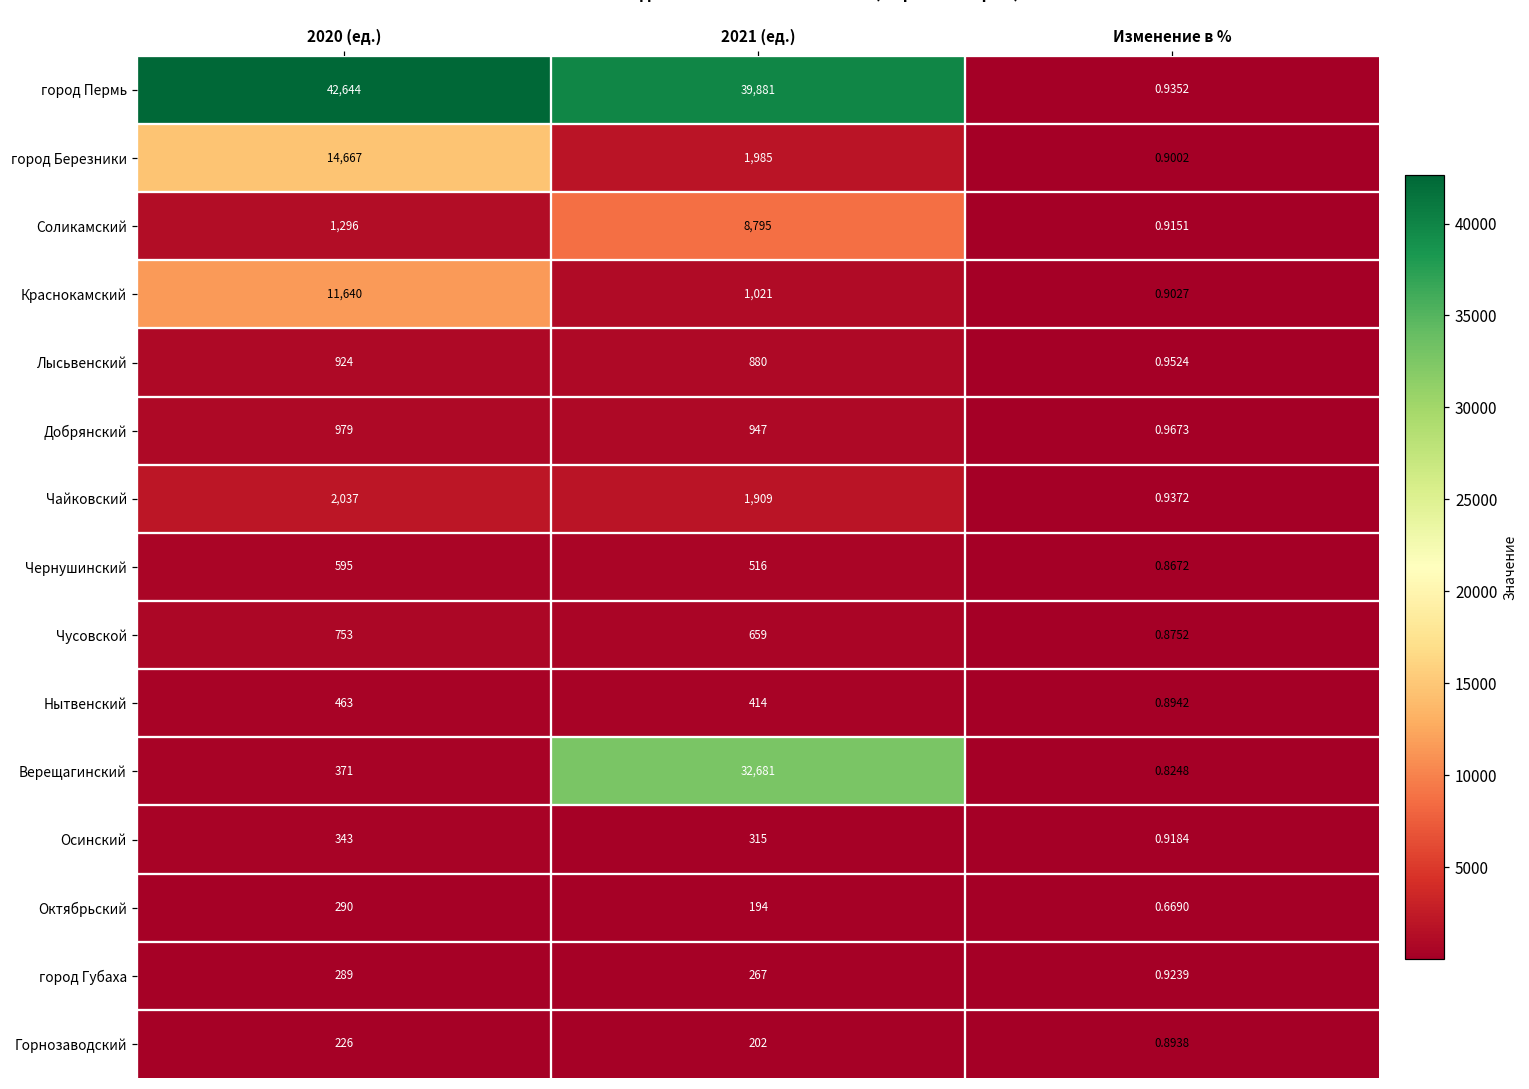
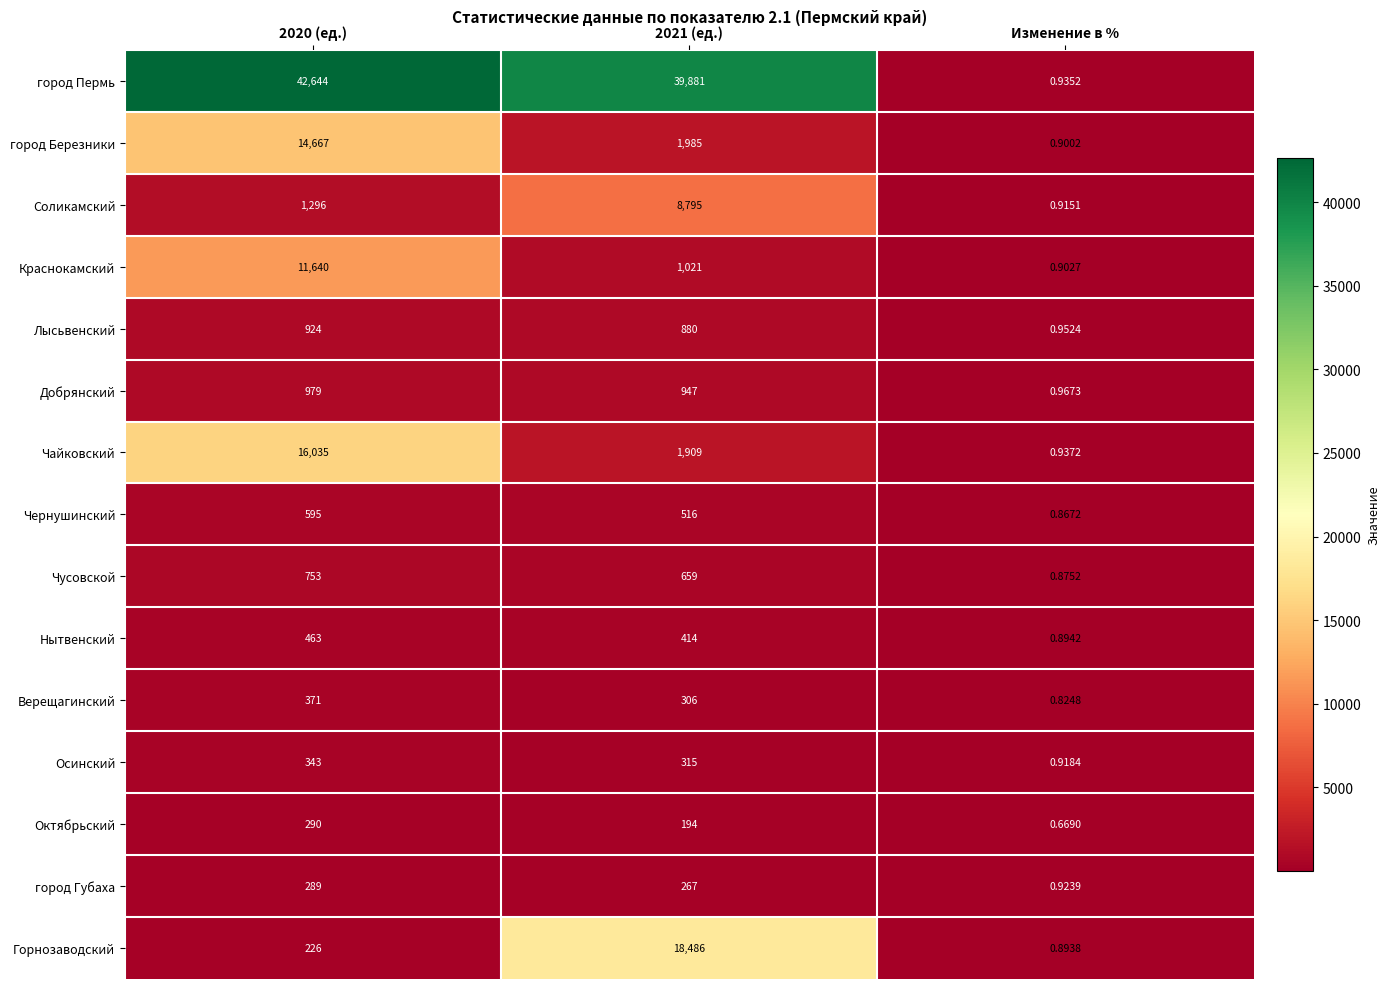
Чайковский, 2020 (ед.): 2,037 -> 16,035
Верещагинский, 2021 (ед.): 32,681 -> 306
Горнозаводский, 2021 (ед.): 202 -> 18,486
